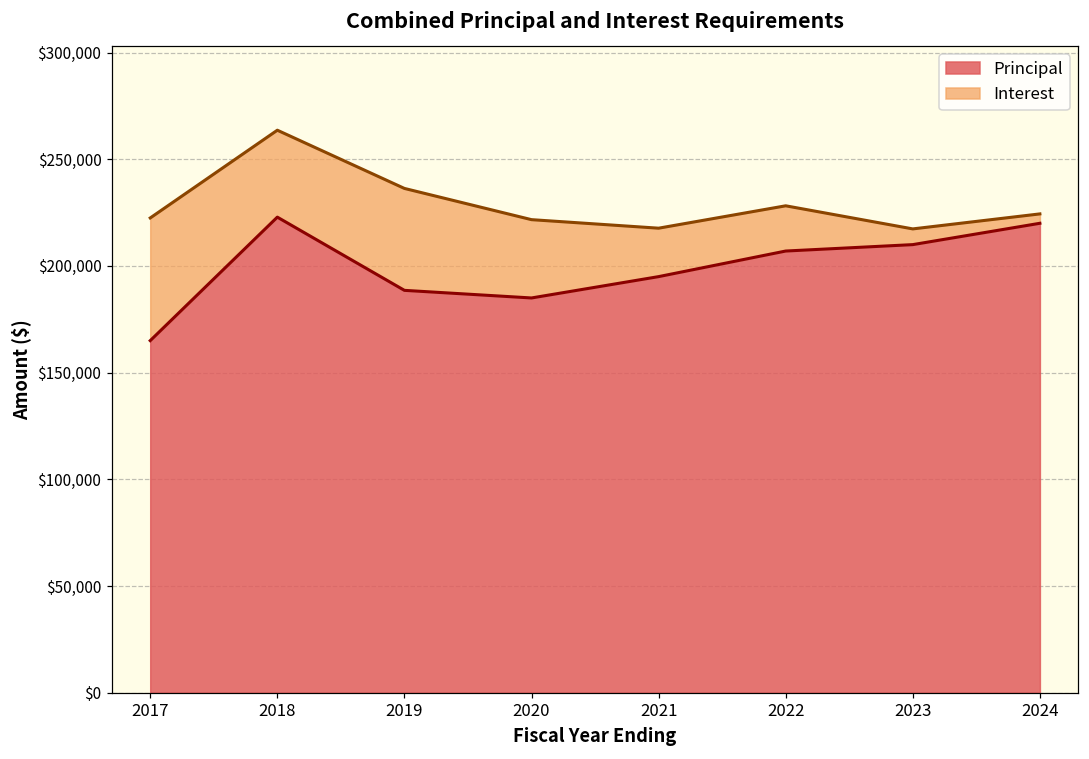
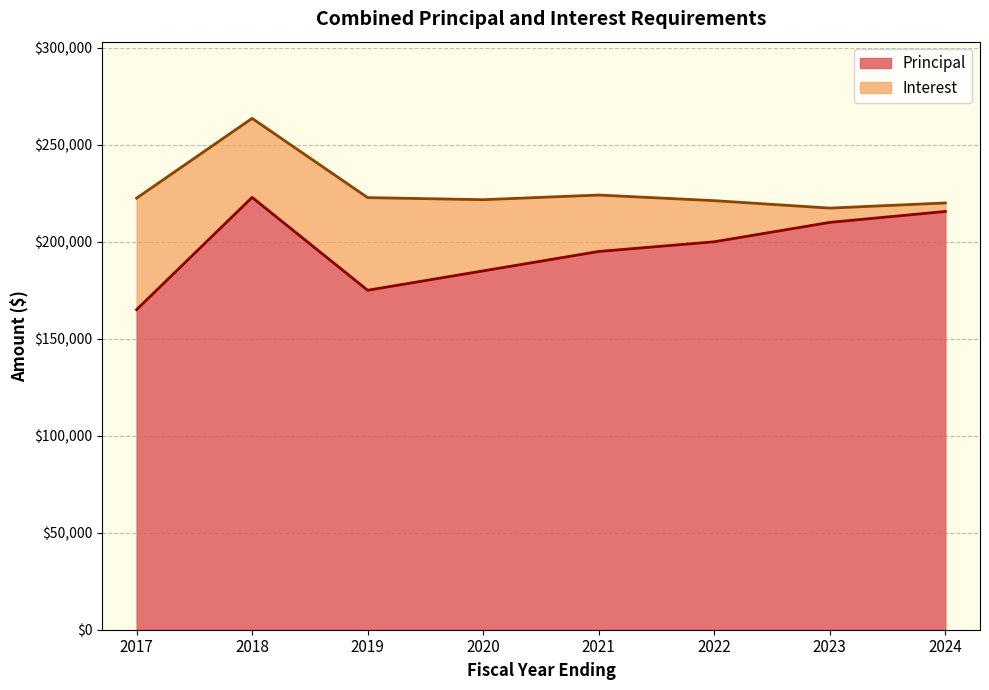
Principal, 2019: $189,000 -> $175,000
Interest, 2021: $23,000 -> $29,000
Principal, 2022: $207,000 -> $200,000
Principal, 2024: $220,000 -> $216,000
